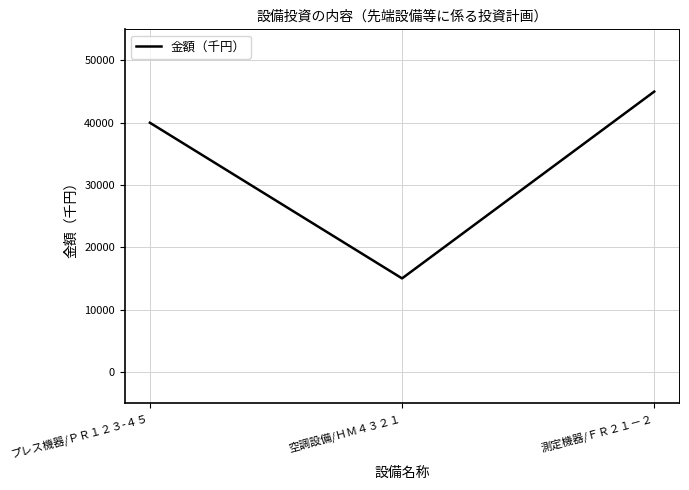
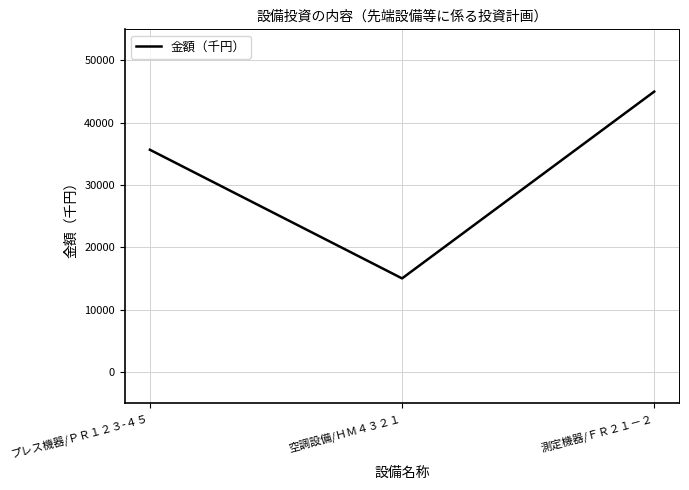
プレス機器/ＰＲ１２３-４５: 40000 -> 36000
